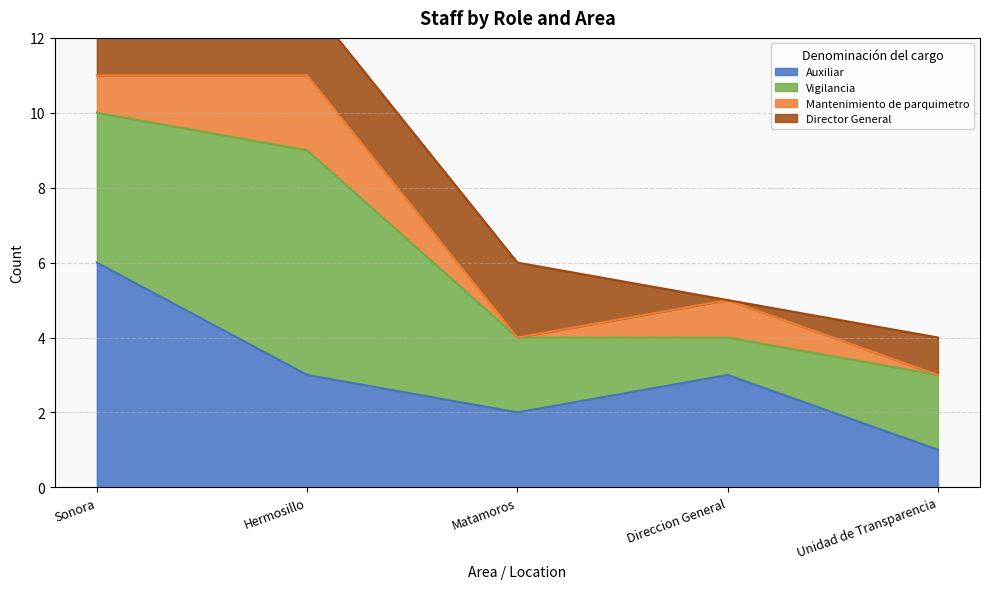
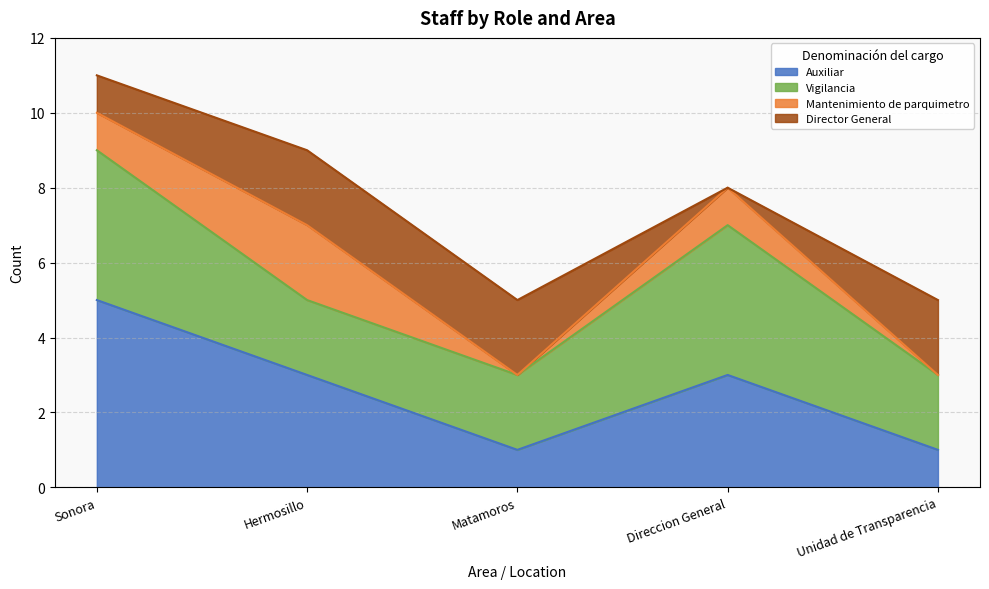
Auxiliar, Sonora: 6 -> 5
Vigilancia, Hermosillo: 6 -> 2
Auxiliar, Matamoros: 2 -> 1
Vigilancia, Direccion General: 1 -> 4
Director General, Unidad de Transparencia: 1 -> 2
